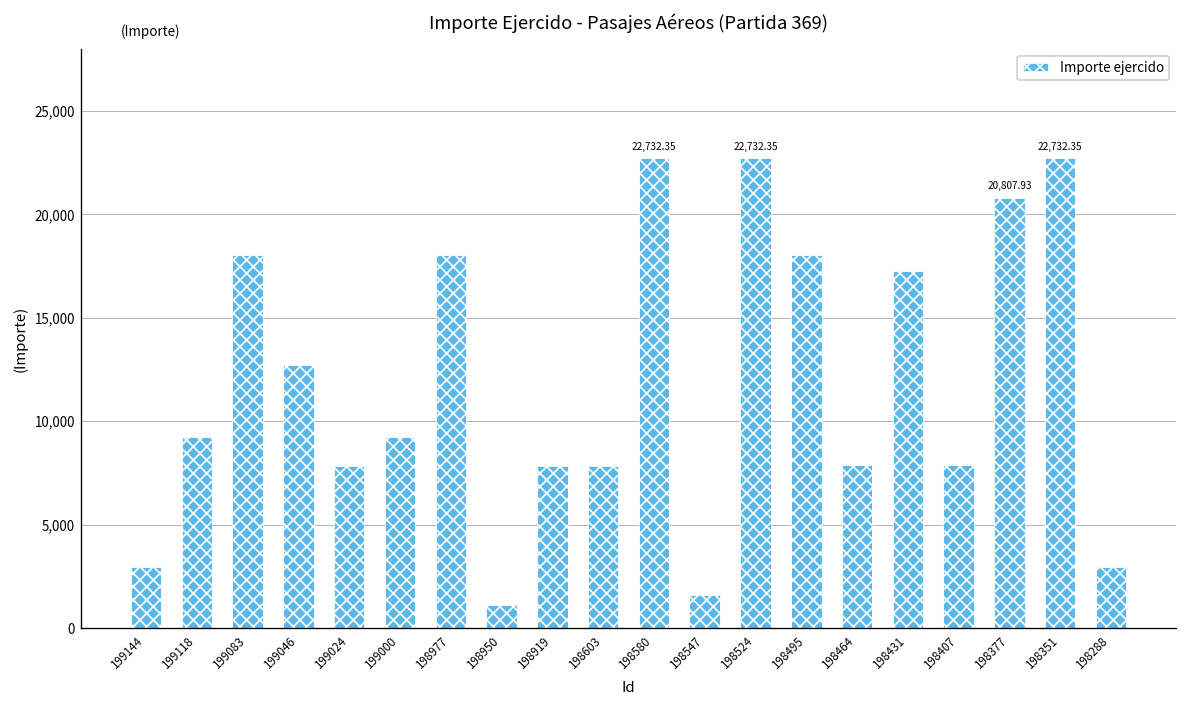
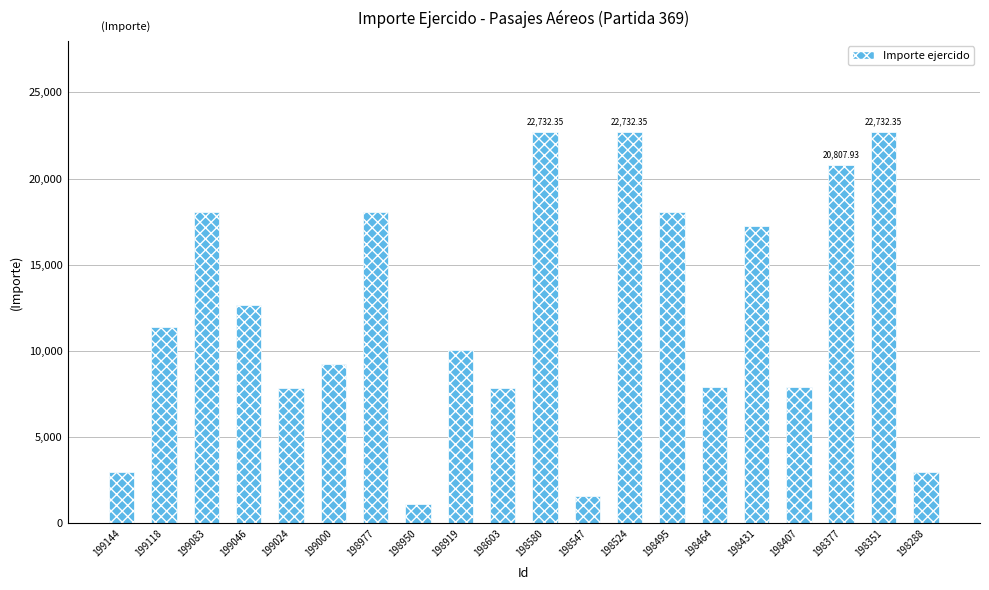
199118: 9,200 -> 11,400
198919: 7,800 -> 10,100
